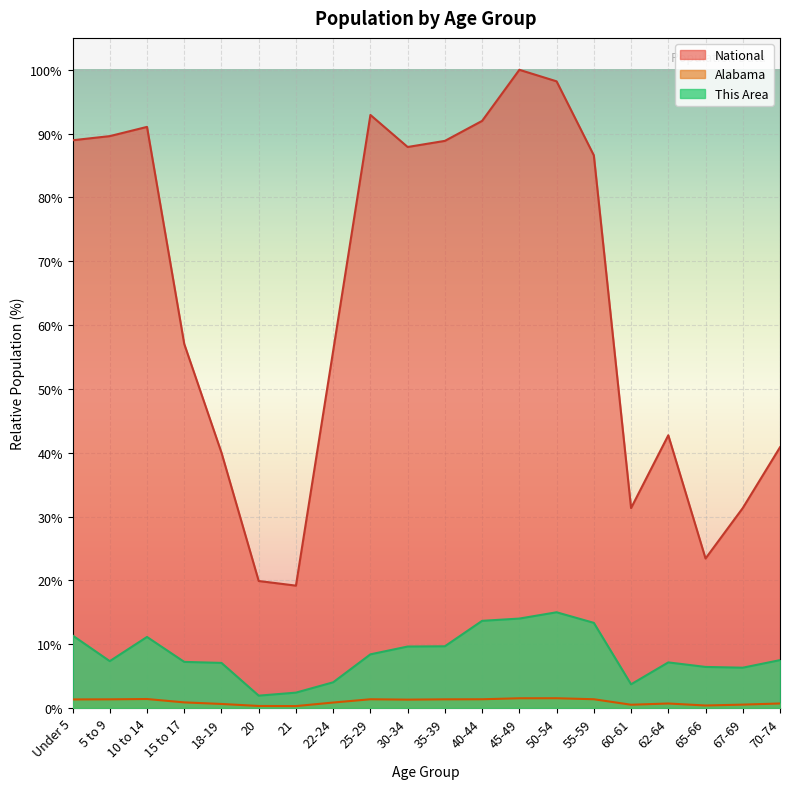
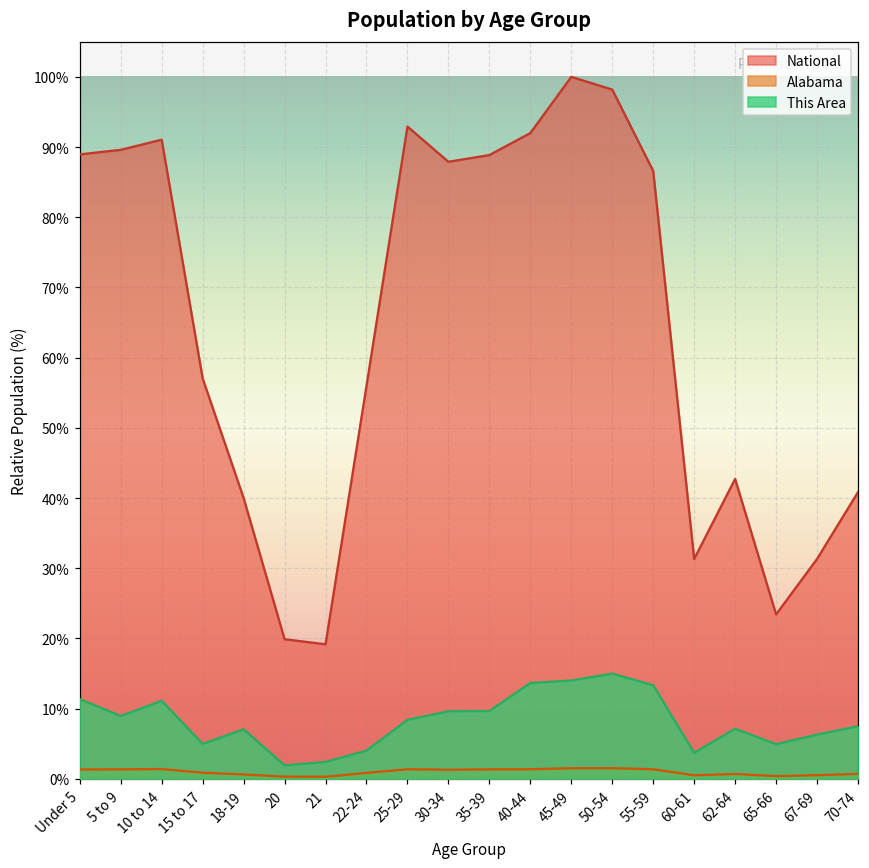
This Area, 5 to 9: 7% -> 9%
This Area, 15 to 17: 7% -> 5%
This Area, 65-66: 6% -> 5%
